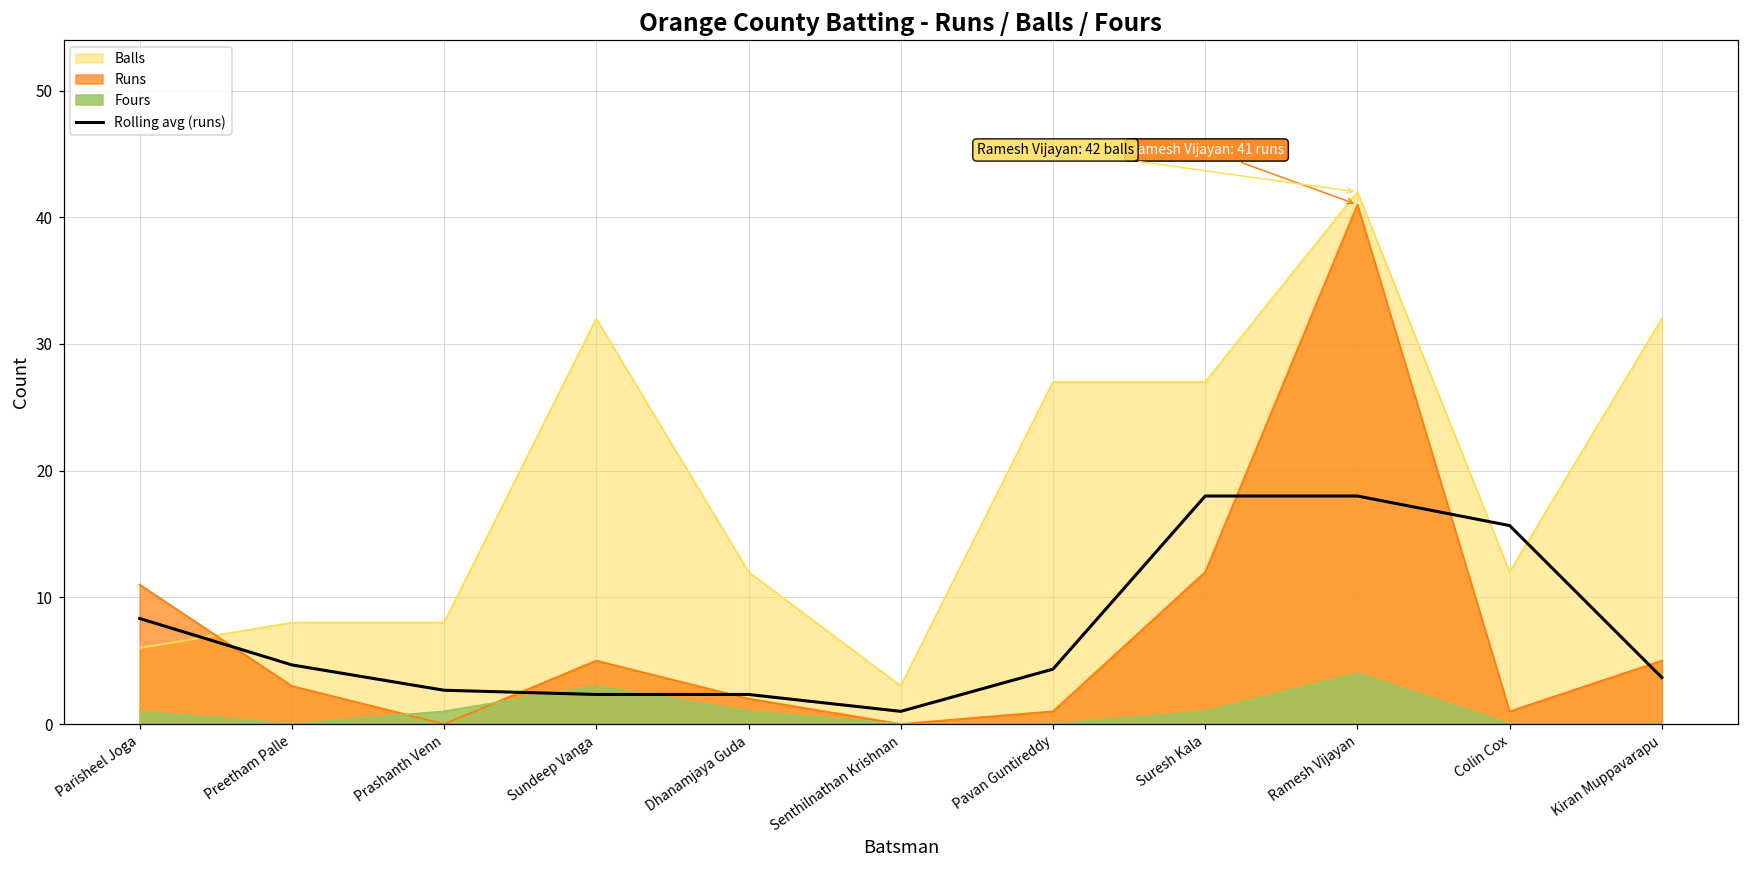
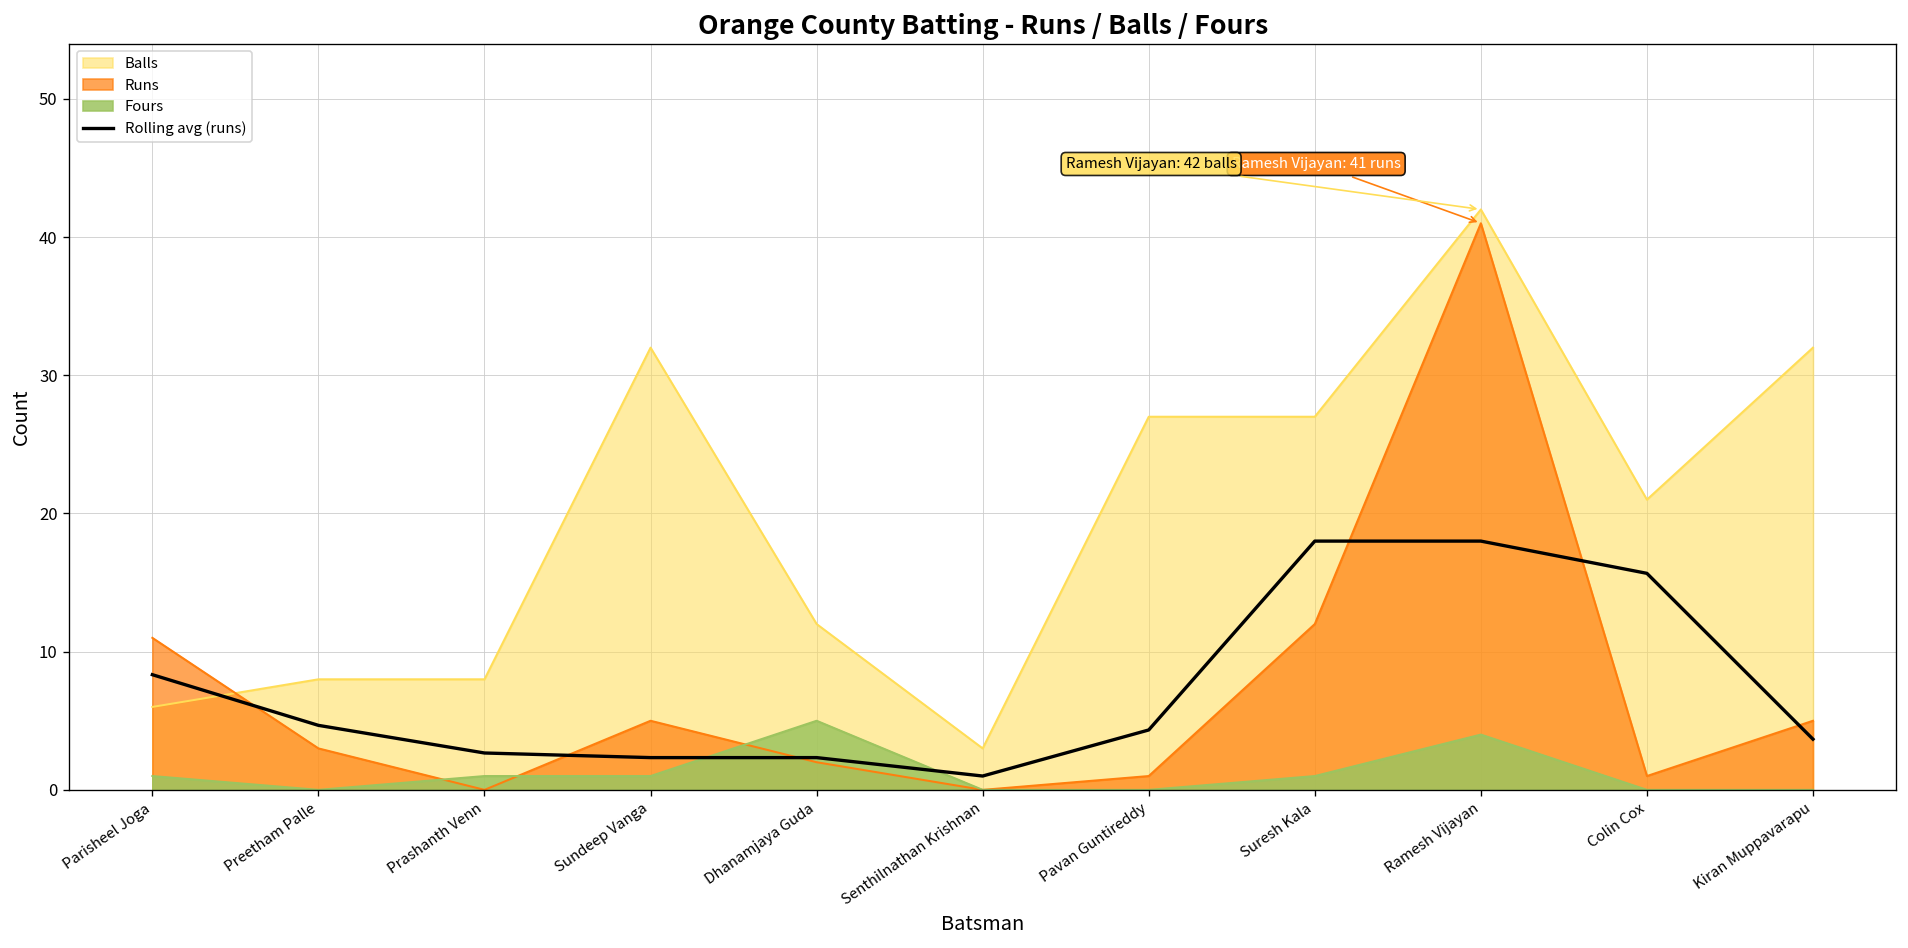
Fours, Sundeep Vanga: 3 -> 1
Fours, Dhanamjaya Guda: 1 -> 5
Balls, Colin Cox: 12 -> 21
